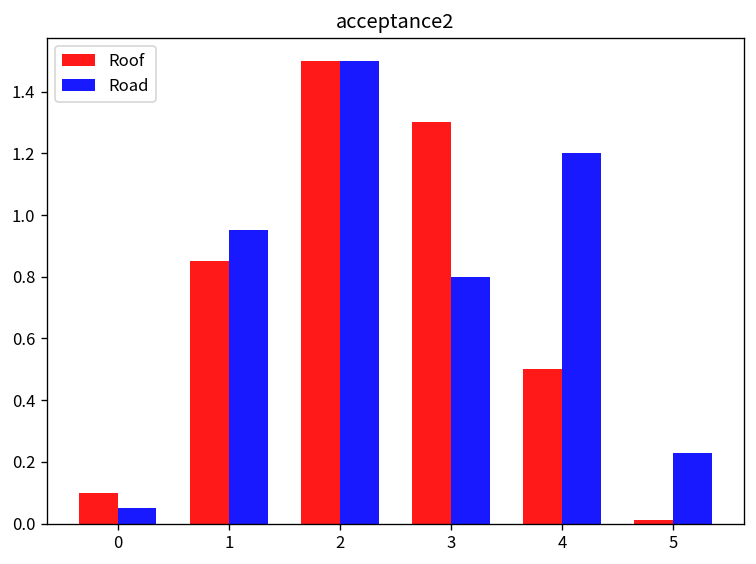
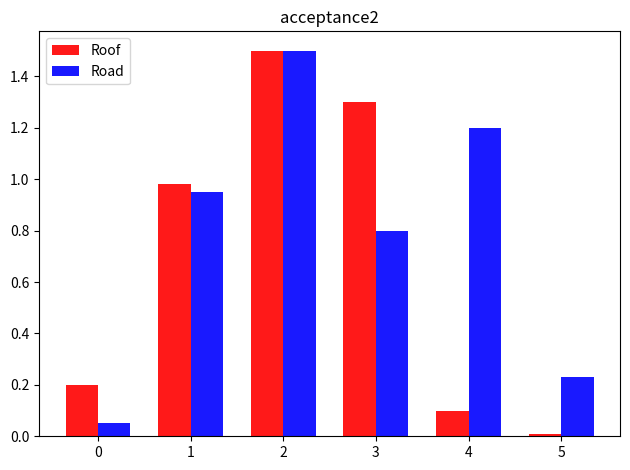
Roof, 0: 0.1 -> 0.2
Roof, 1: 0.85 -> 0.98
Roof, 4: 0.5 -> 0.1
